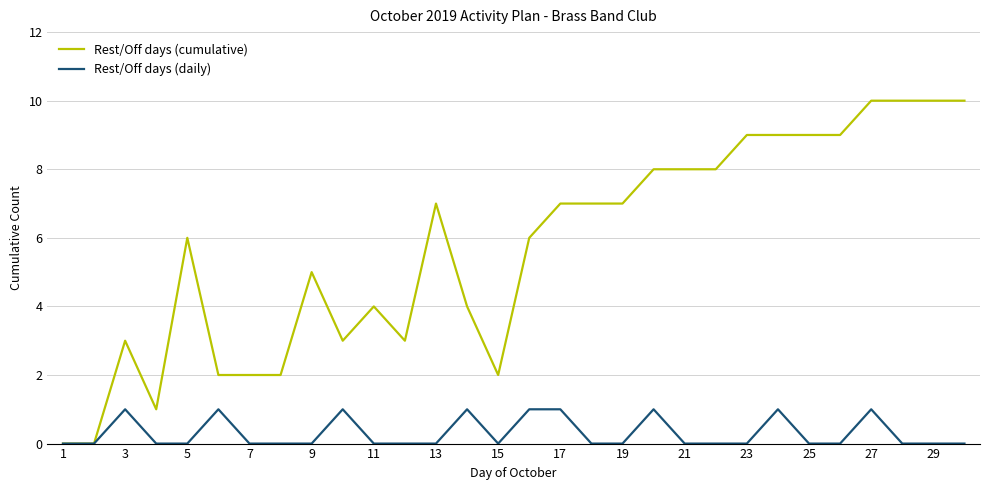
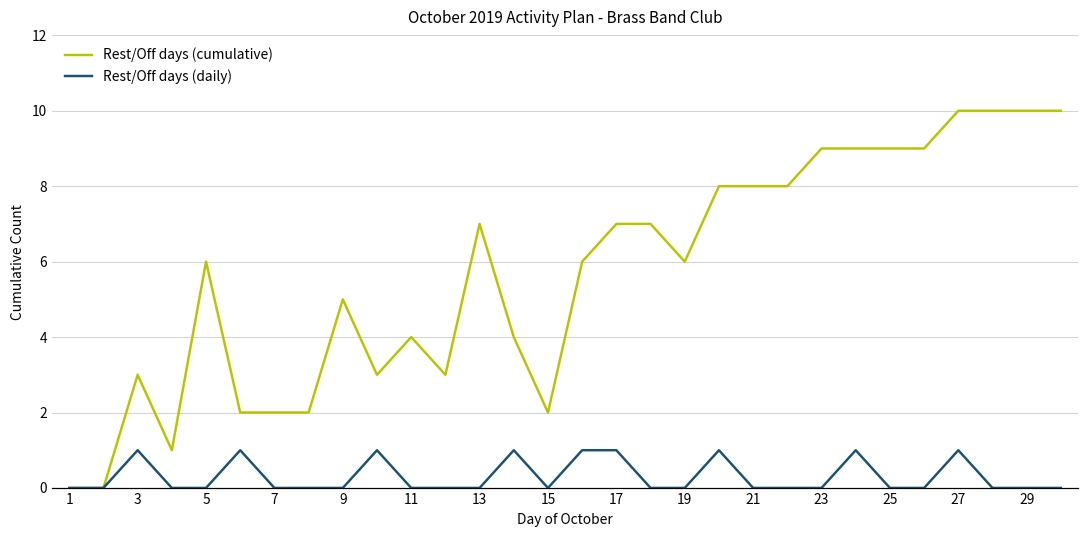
Rest/Off days (cumulative), 19: 7 -> 6
